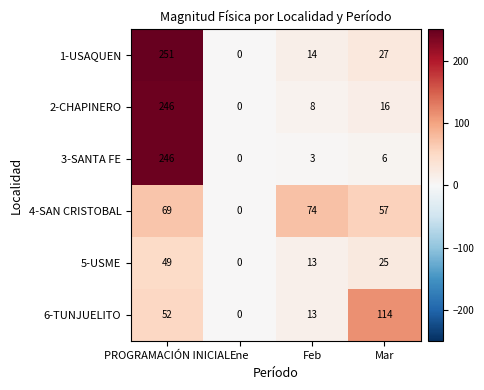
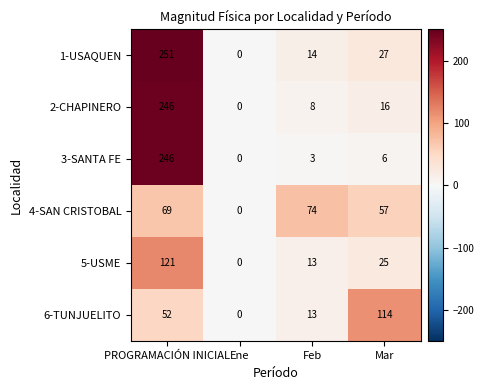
5-USME, PROGRAMACIÓN INICIAL: 49 -> 121
